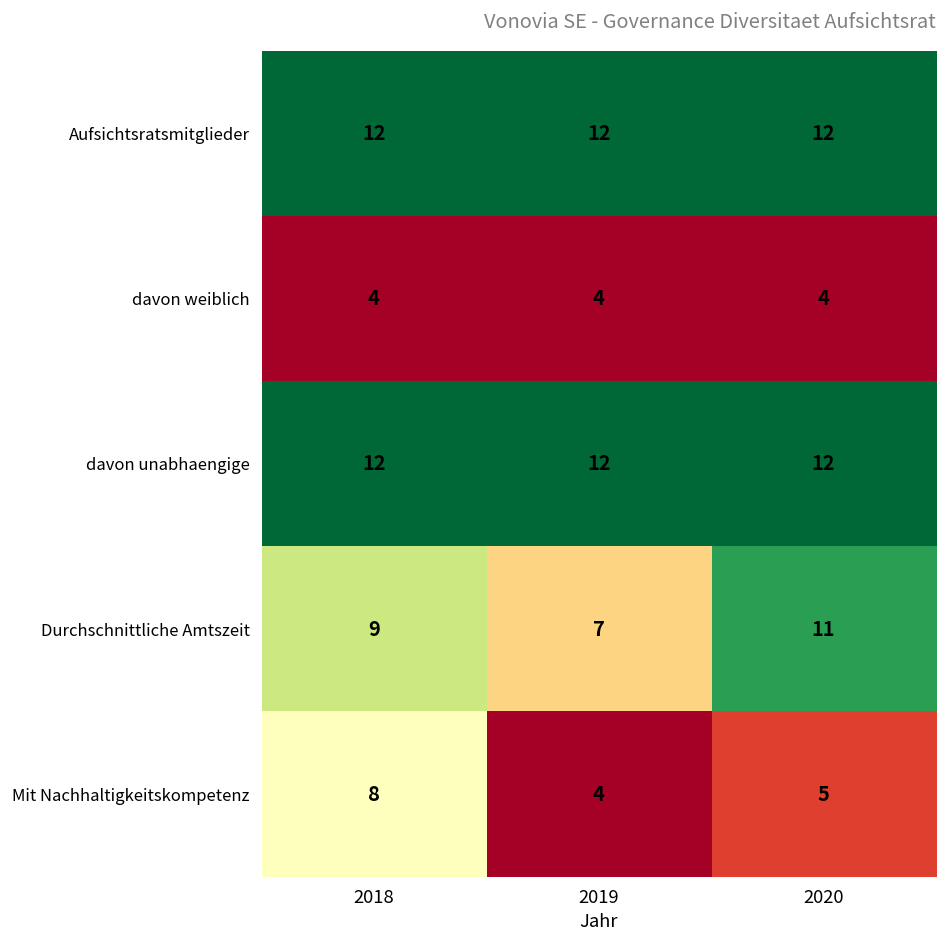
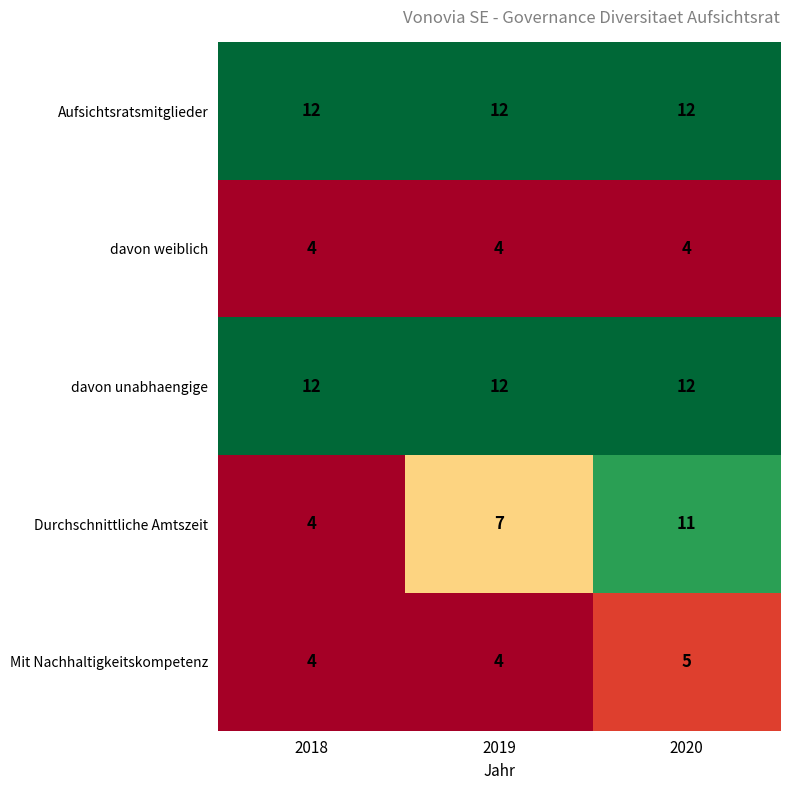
Durchschnittliche Amtszeit, 2018: 9 -> 4
Mit Nachhaltigkeitskompetenz, 2018: 8 -> 4
